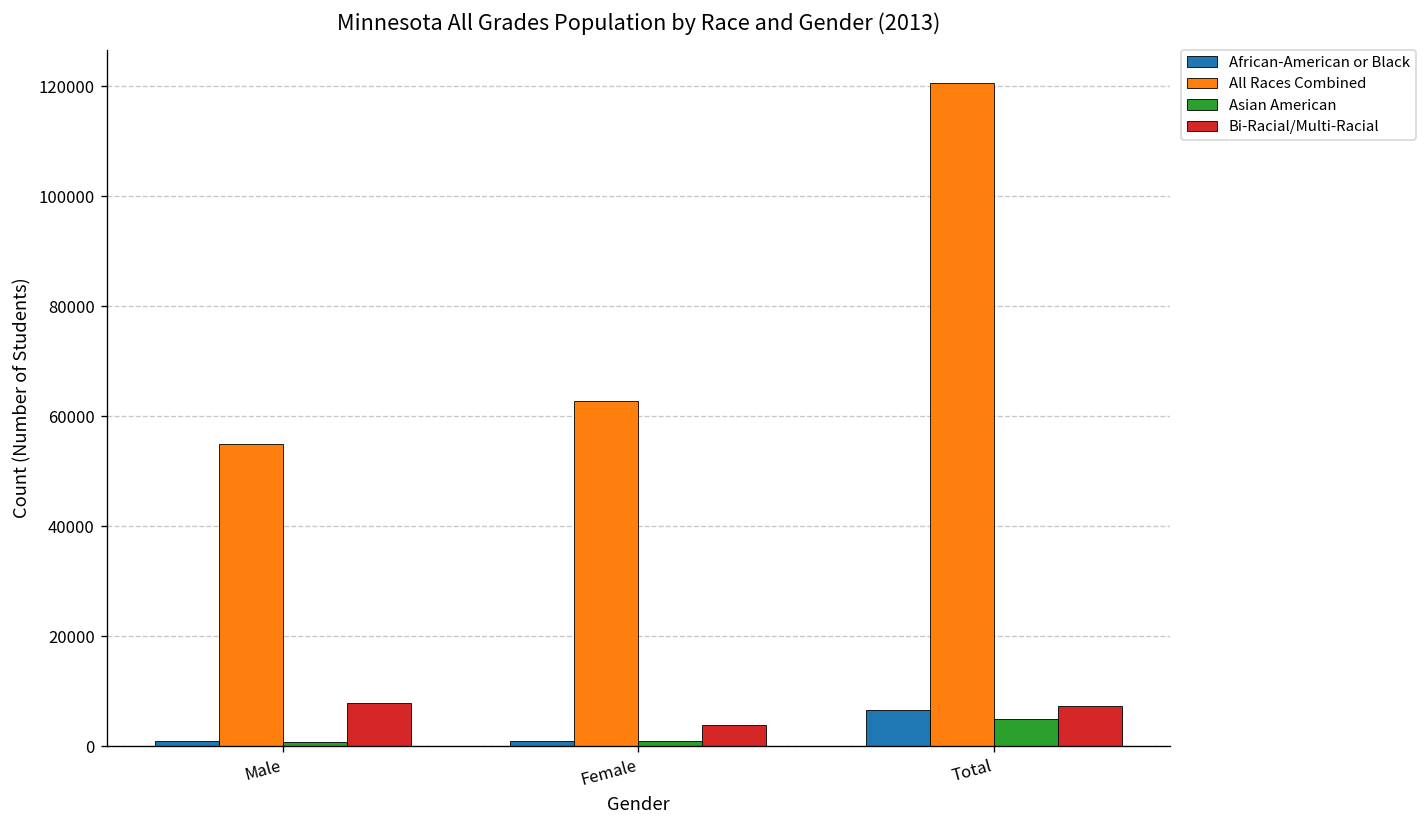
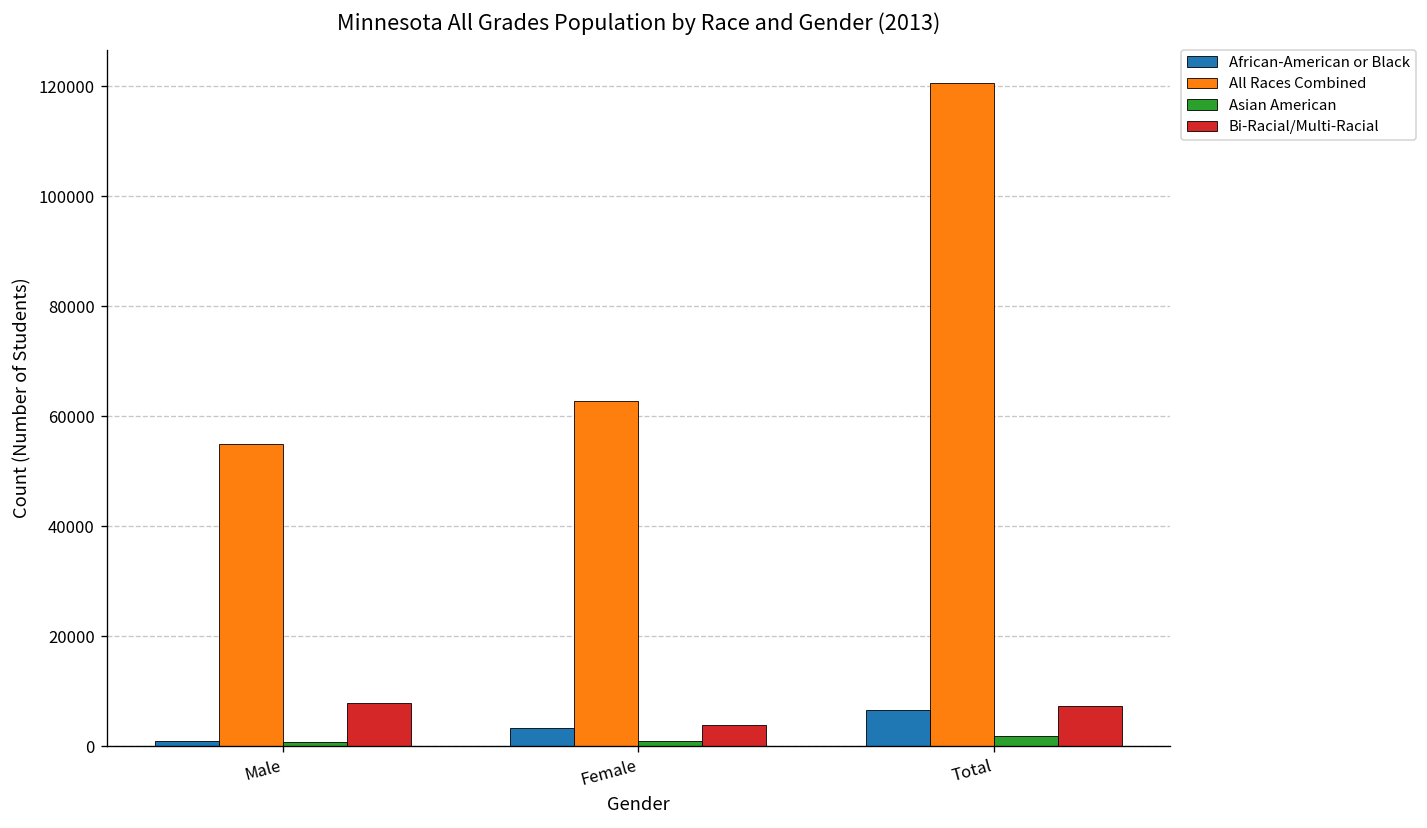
African-American or Black, Female: 1000 -> 3000
Asian American, Total: 5000 -> 2000
